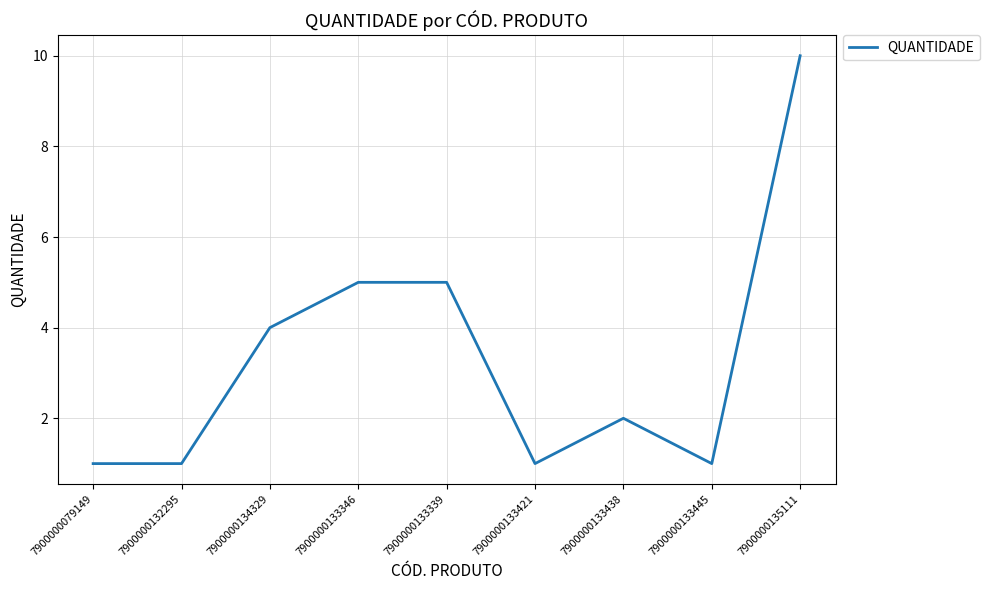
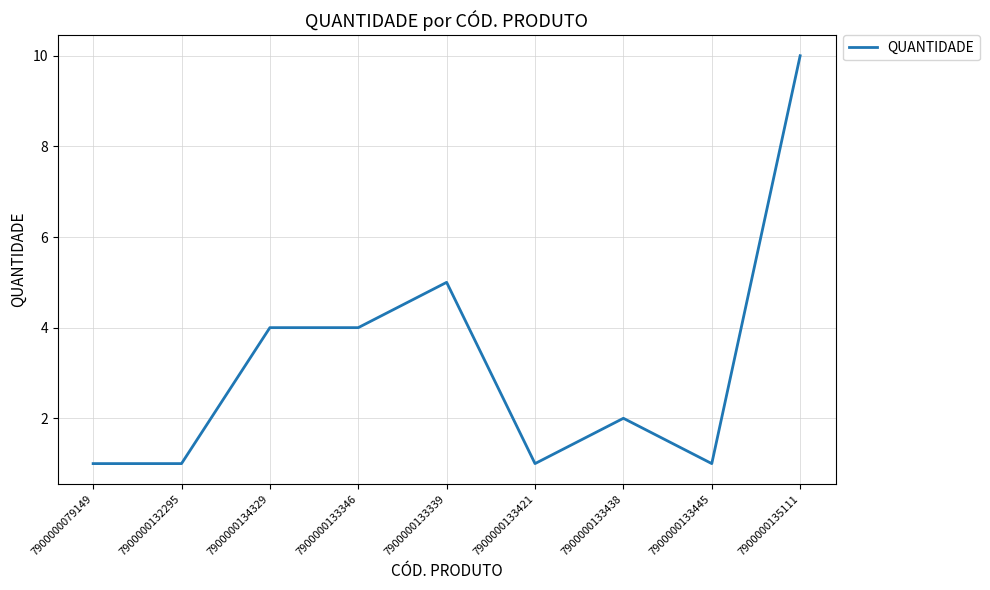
7900000133346: 5 -> 4
